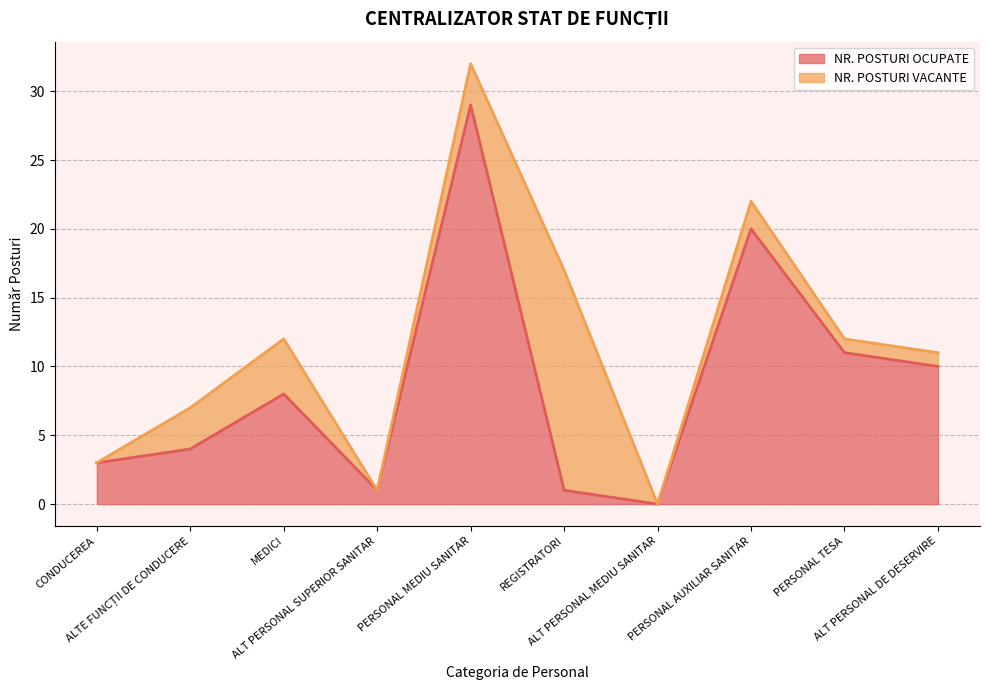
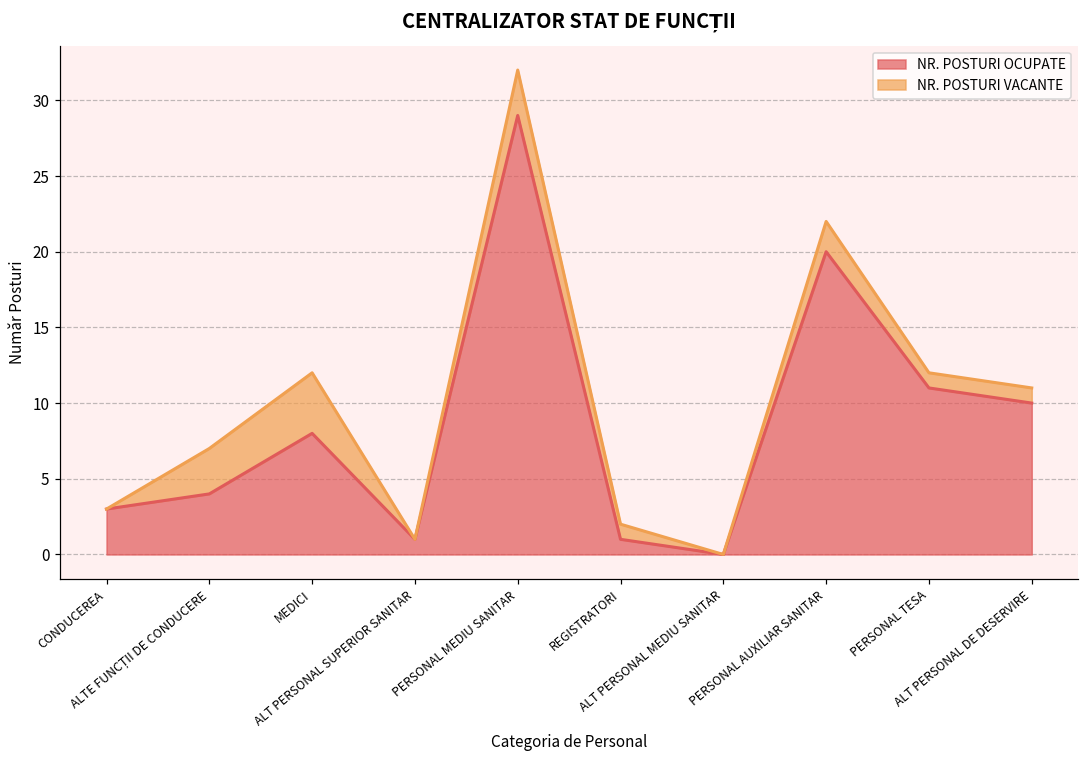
NR. POSTURI VACANTE, REGISTRATORI: 16 -> 1
